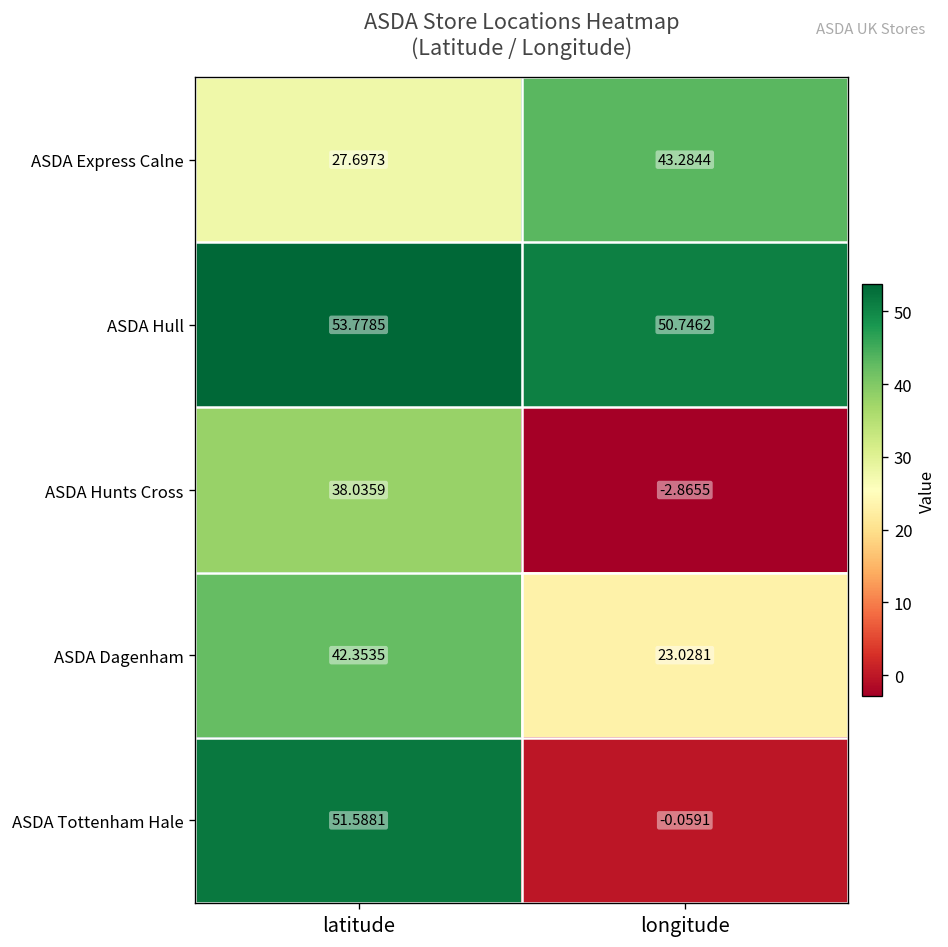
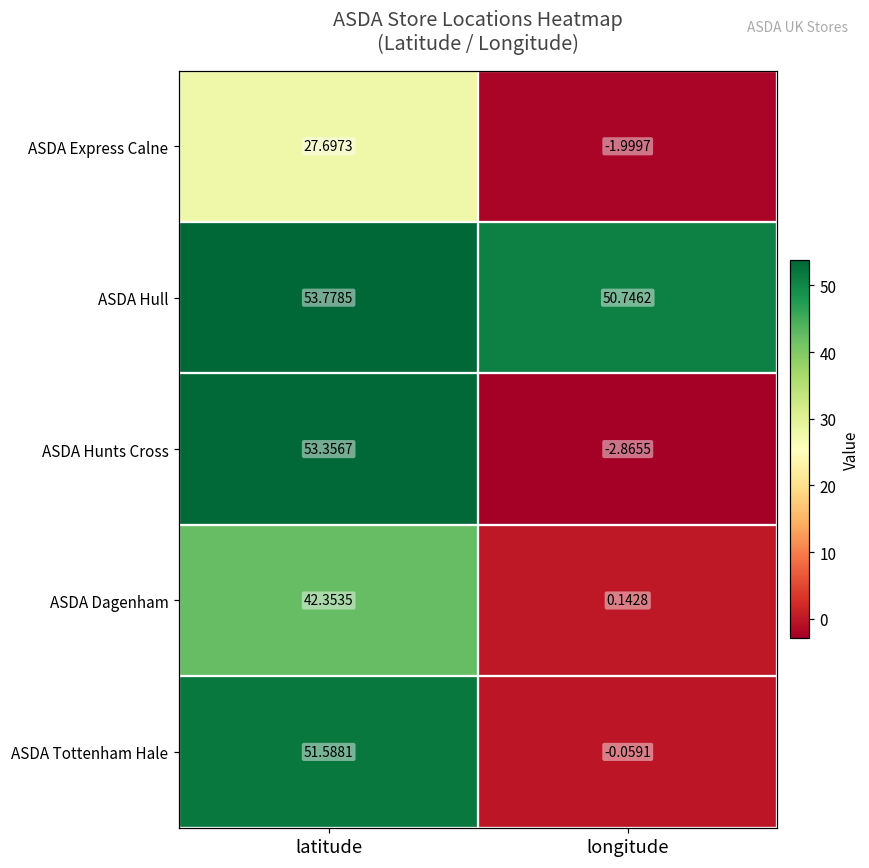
ASDA Express Calne, longitude: 43.2844 -> -1.9997
ASDA Hunts Cross, latitude: 38.0359 -> 53.3567
ASDA Dagenham, longitude: 23.0281 -> 0.1428
